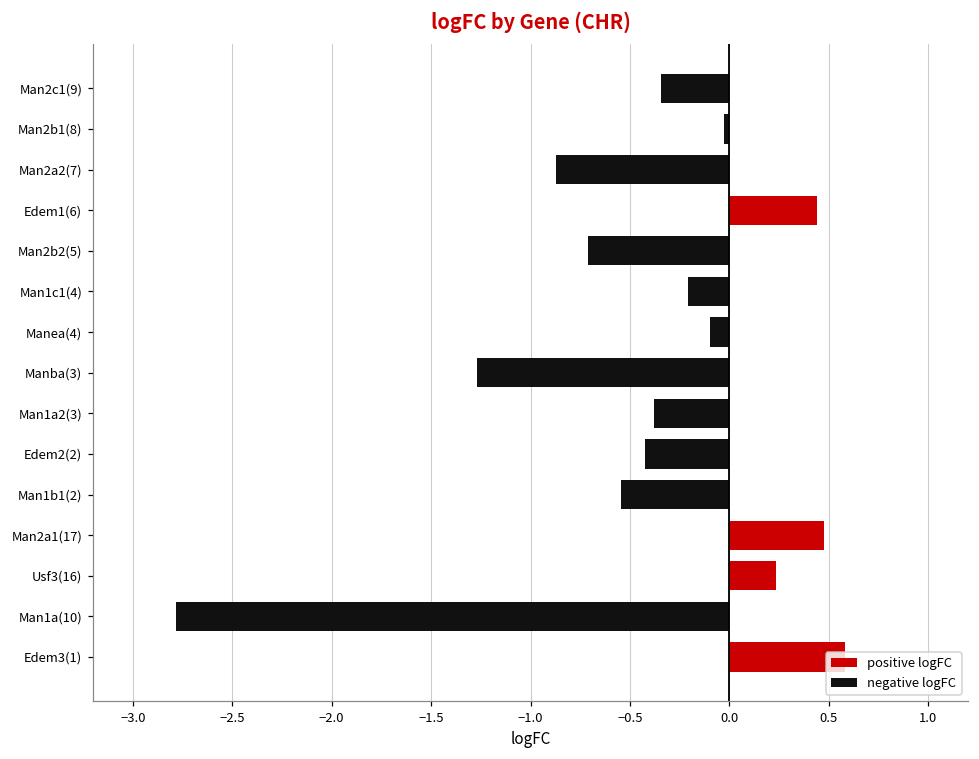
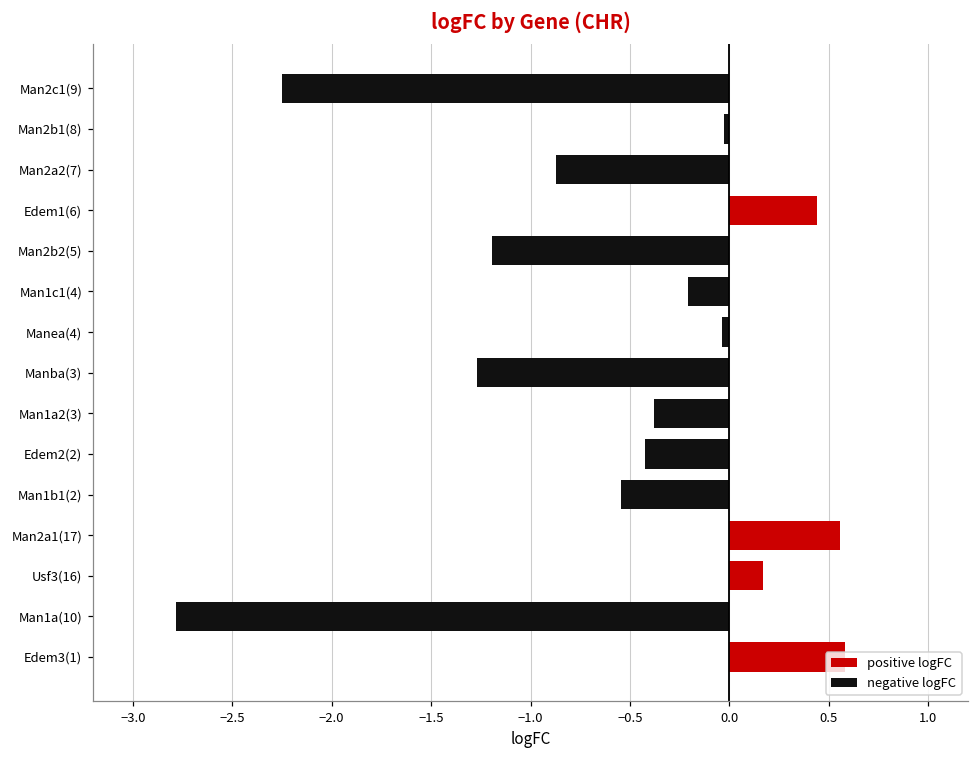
Man2c1(9): -0.34 -> -2.25
Man2b2(5): -0.71 -> -1.19
Manea(4): -0.10 -> -0.04
Man2a1(17): 0.48 -> 0.56
Usf3(16): 0.24 -> 0.17
